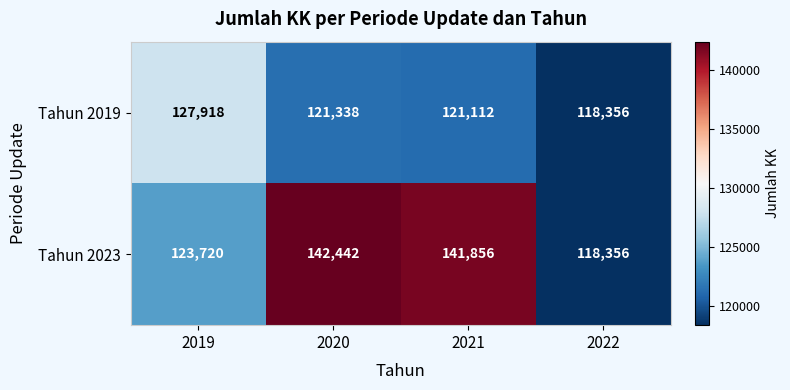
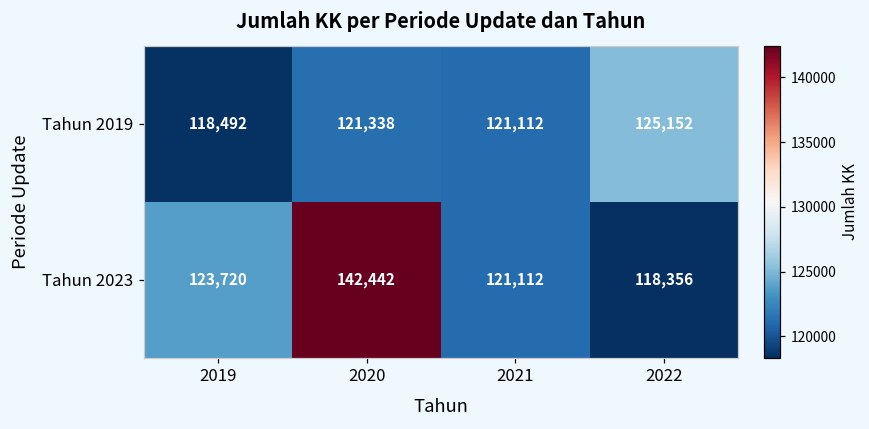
Tahun 2019, 2019: 127,918 -> 118,492
Tahun 2019, 2022: 118,356 -> 125,152
Tahun 2023, 2021: 141,856 -> 121,112
